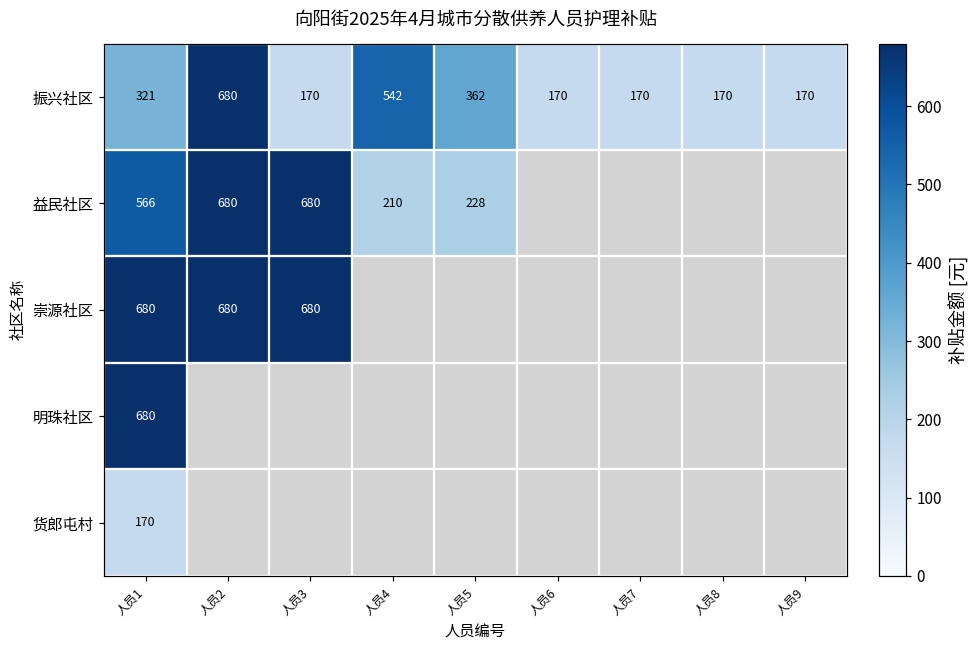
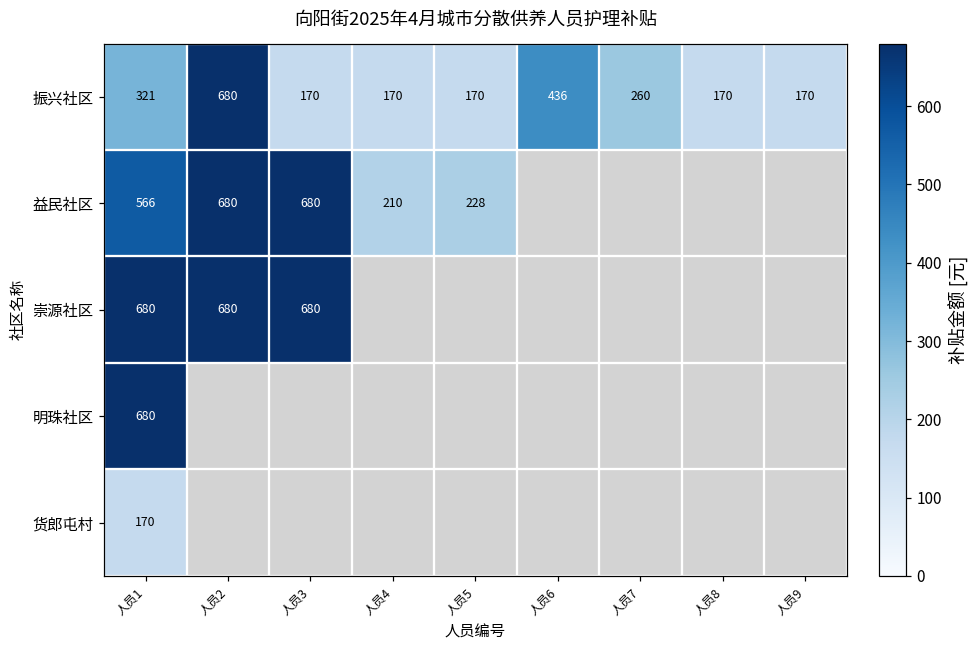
振兴社区, 人员4: 542 -> 170
振兴社区, 人员5: 362 -> 170
振兴社区, 人员6: 170 -> 436
振兴社区, 人员7: 170 -> 260
